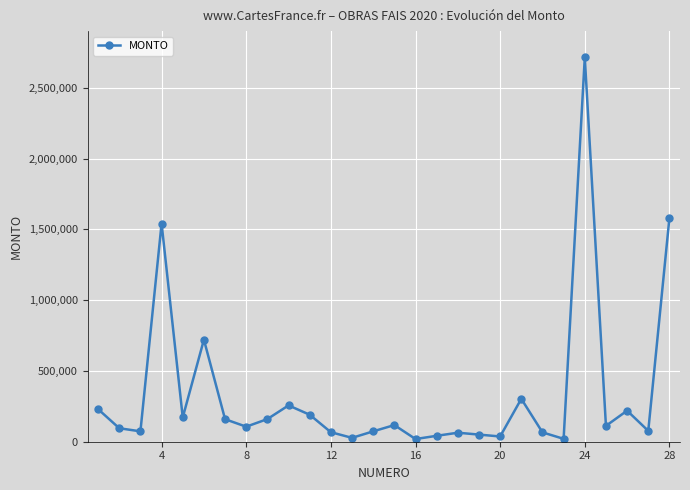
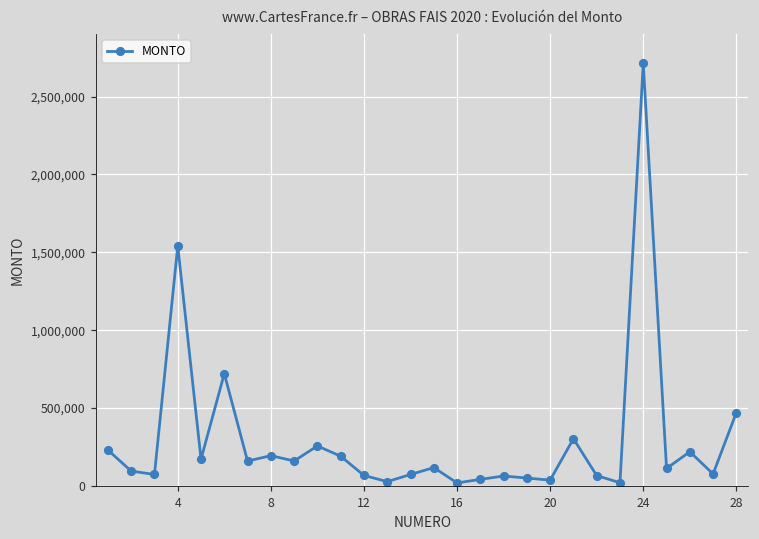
8: 110,000 -> 190,000
28: 1,580,000 -> 470,000
